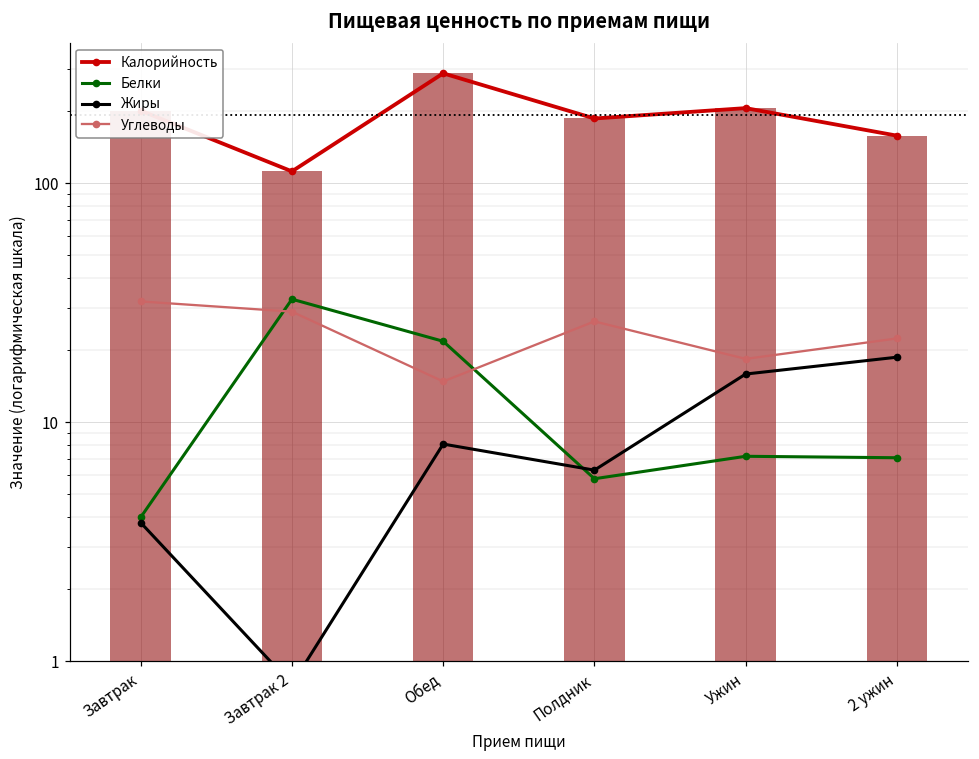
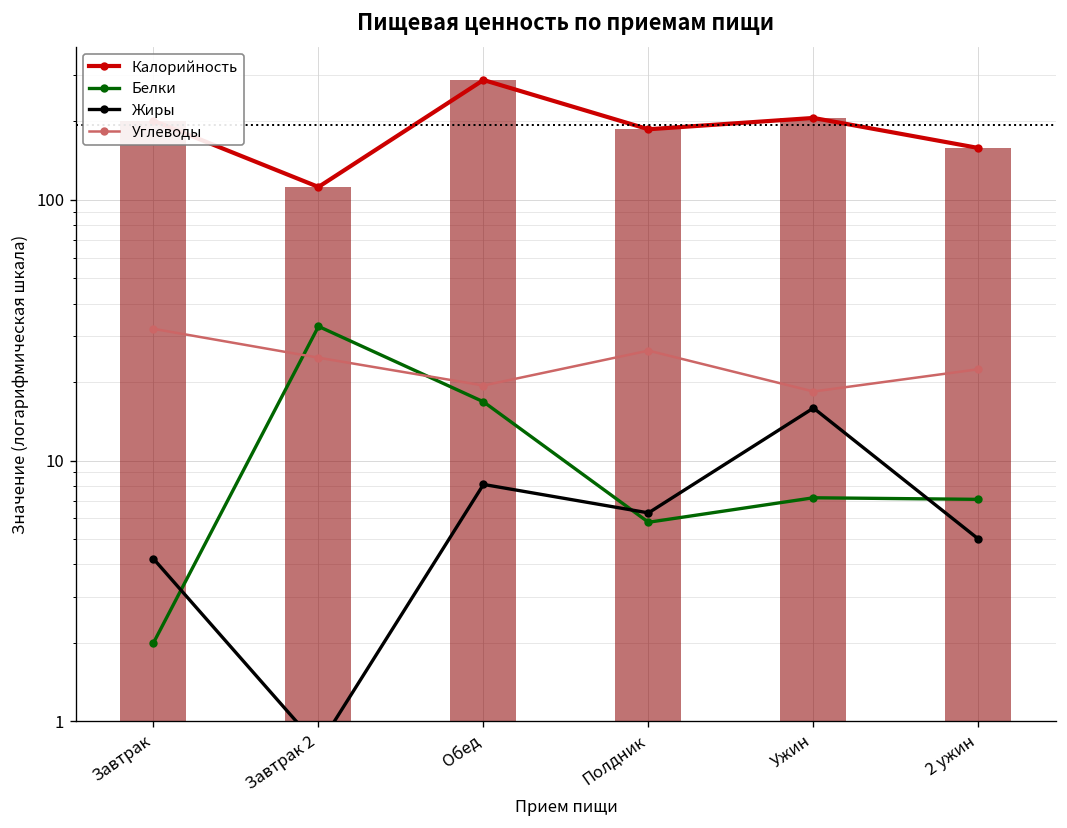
Белки, Завтрак: 4 -> 2
Жиры, Завтрак: 3.8 -> 4.2
Углеводы, Завтрак 2: 29 -> 25
Белки, Обед: 22 -> 17
Углеводы, Обед: 15 -> 19
Жиры, 2 ужин: 19 -> 5.0
